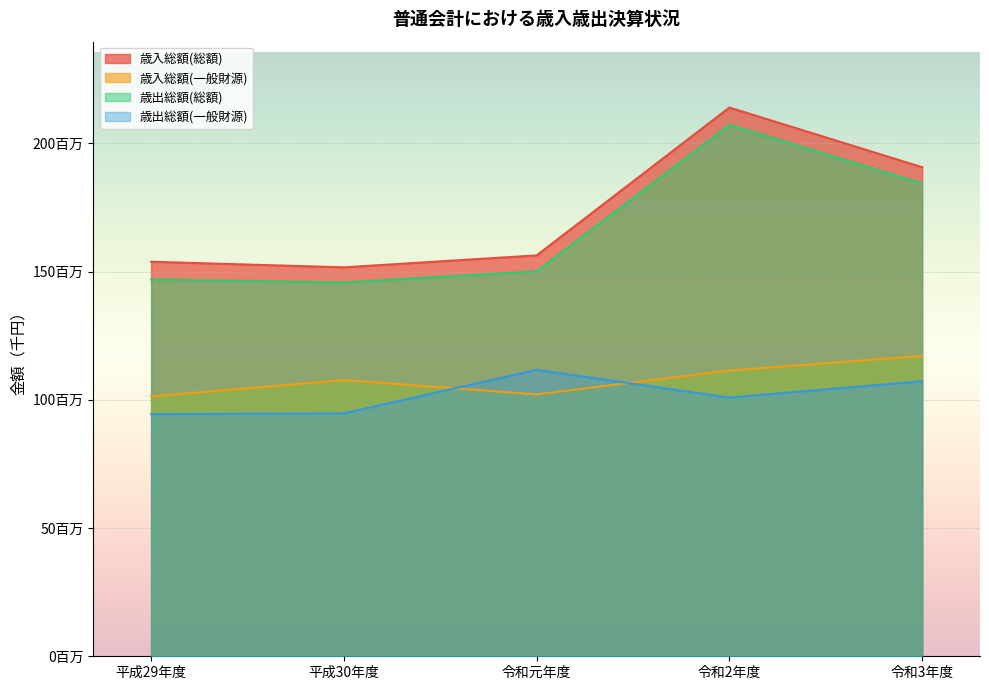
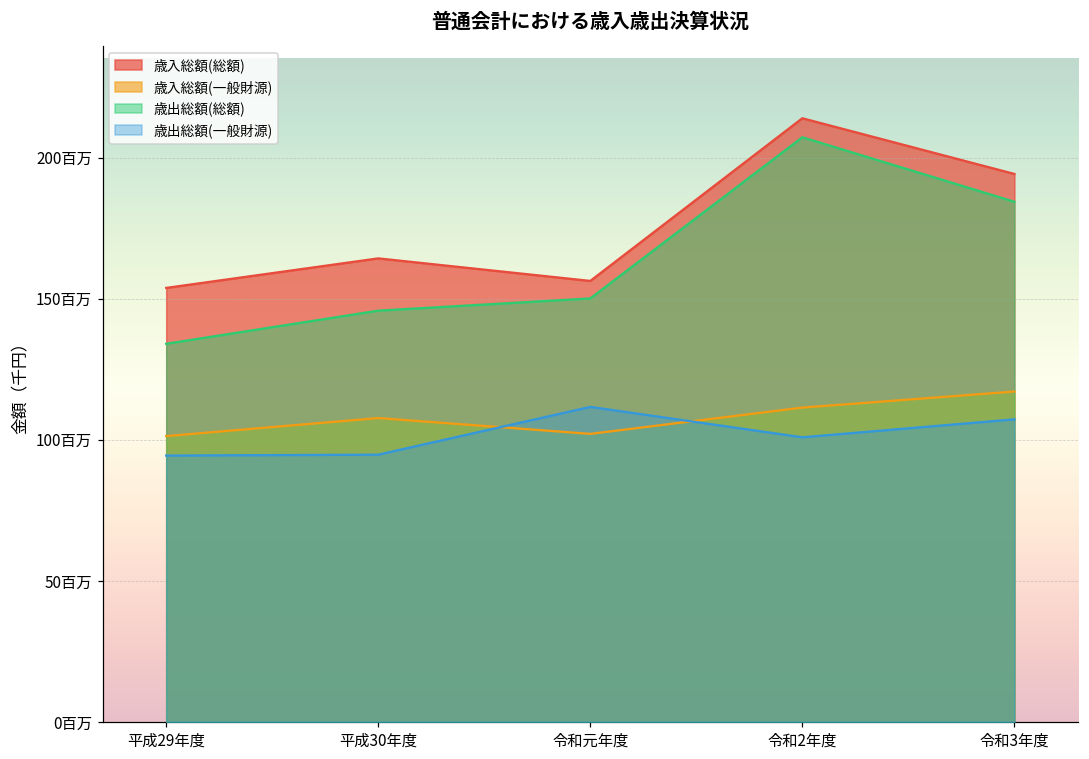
歳出総額(総額), 平成29年度: 147百万 -> 134百万
歳入総額(総額), 平成30年度: 152百万 -> 164百万
歳入総額(総額), 令和3年度: 191百万 -> 194百万
